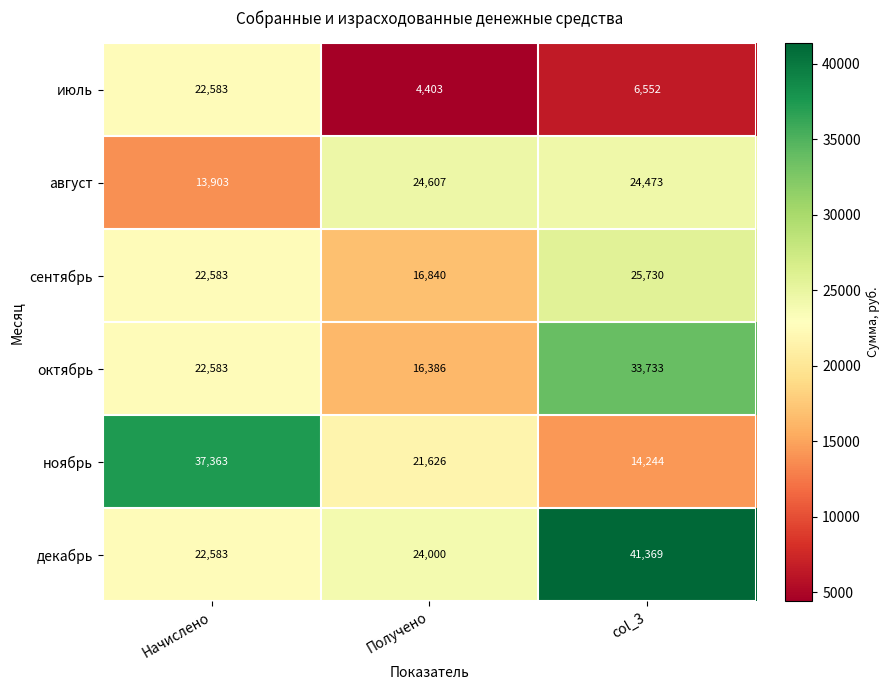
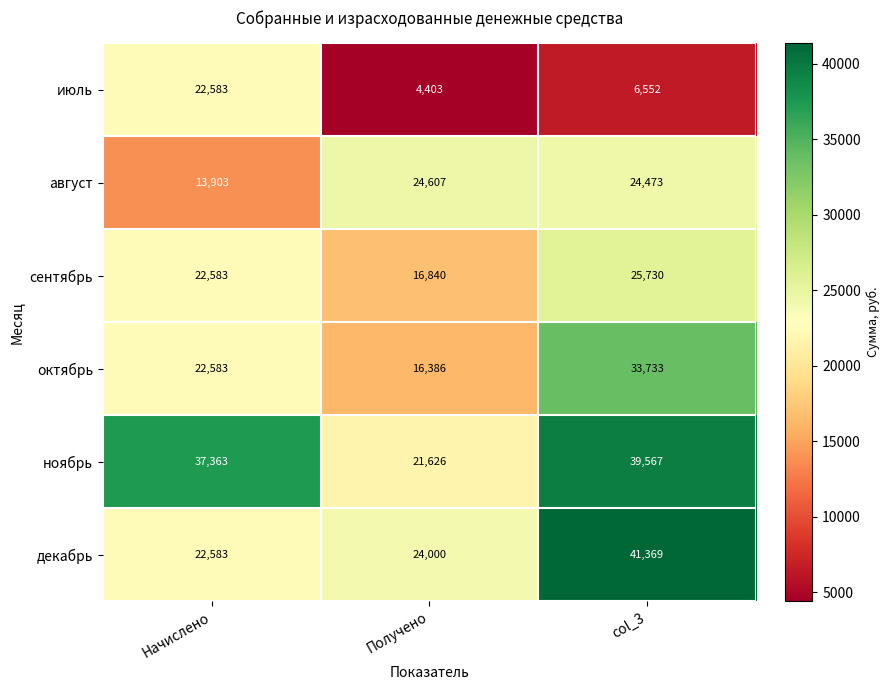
ноябрь, col_3: 14,244 -> 39,567
